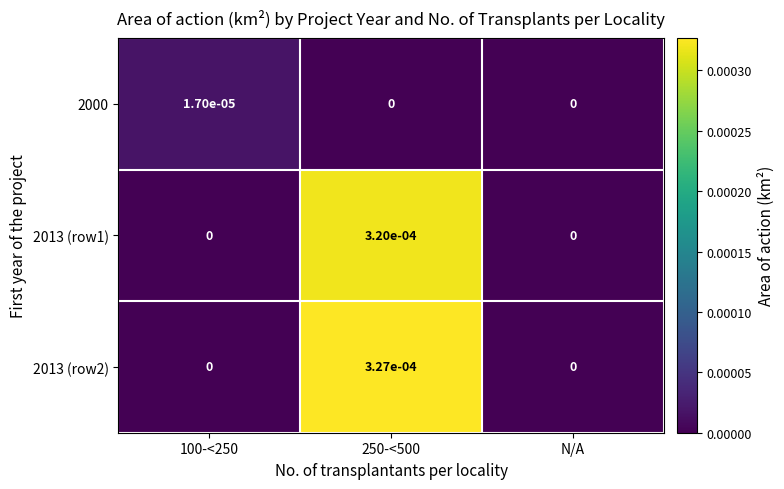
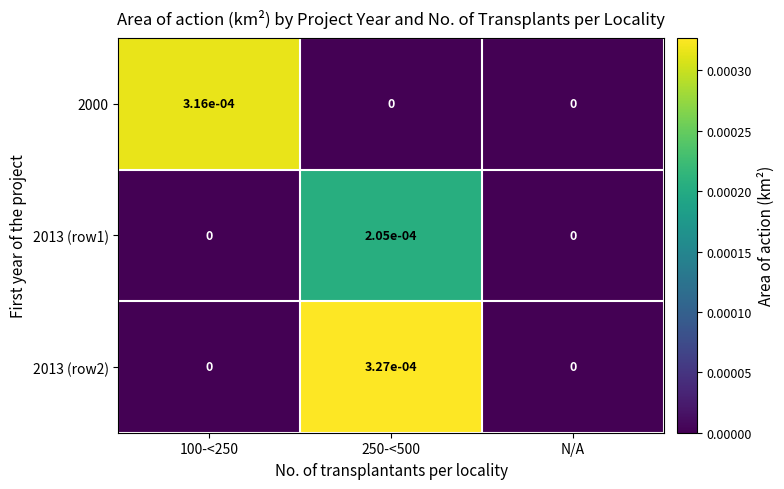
2000, 100-<250: 1.70e-05 -> 3.16e-04
2013 (row1), 250-<500: 3.20e-04 -> 2.05e-04
